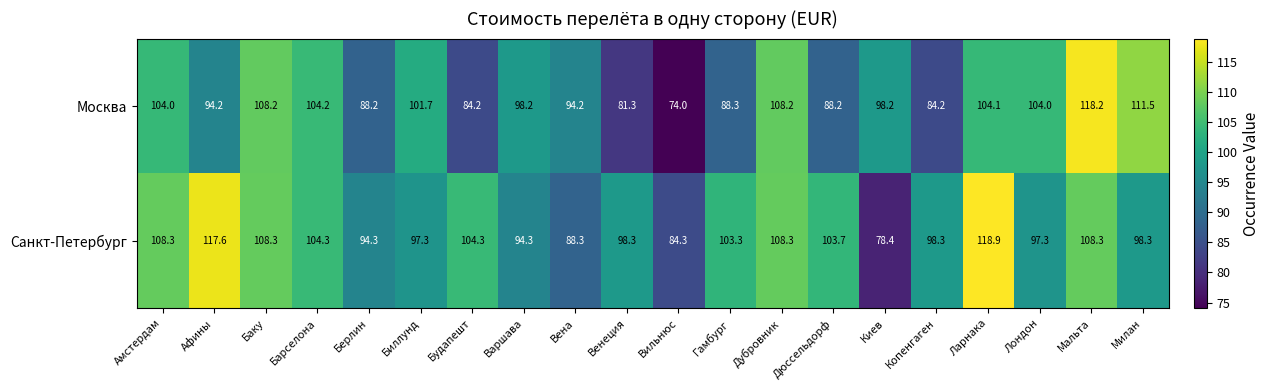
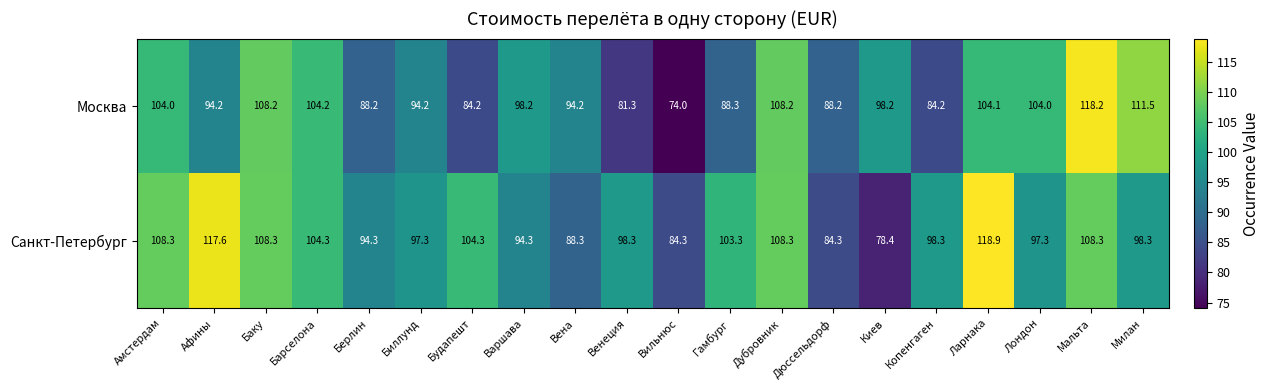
Москва, Биллунд: 101.7 -> 94.2
Санкт-Петербург, Дюссельдорф: 103.7 -> 84.3
